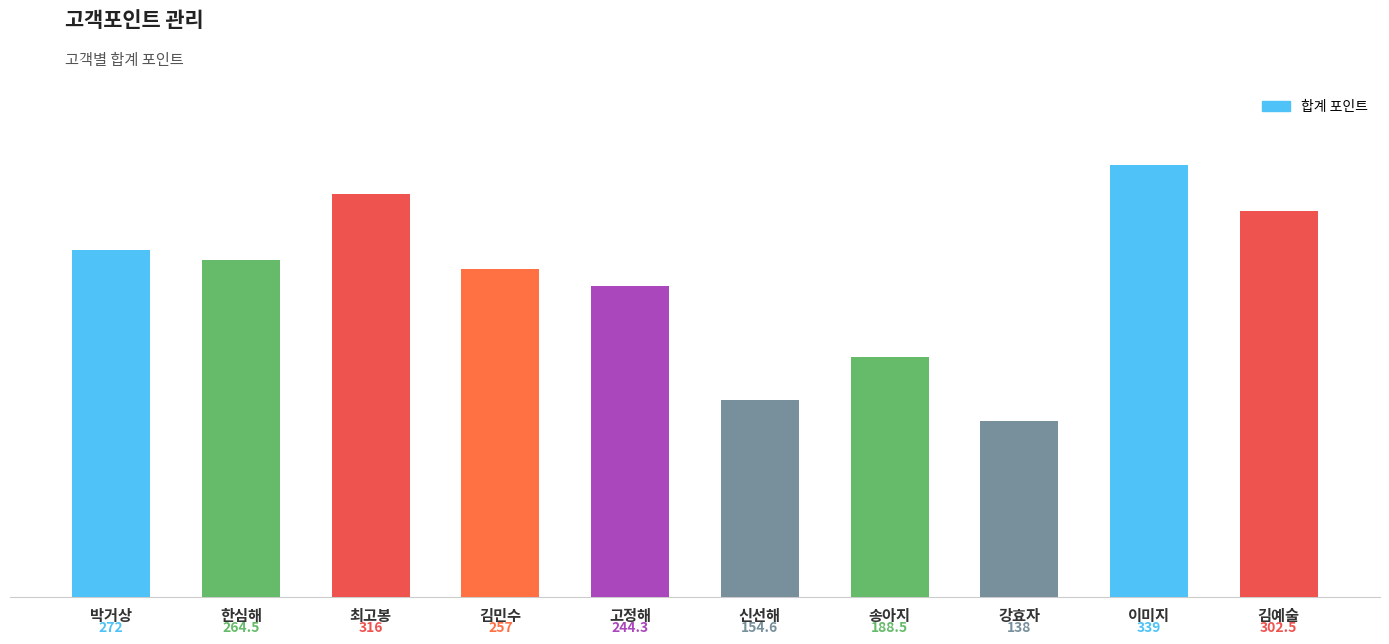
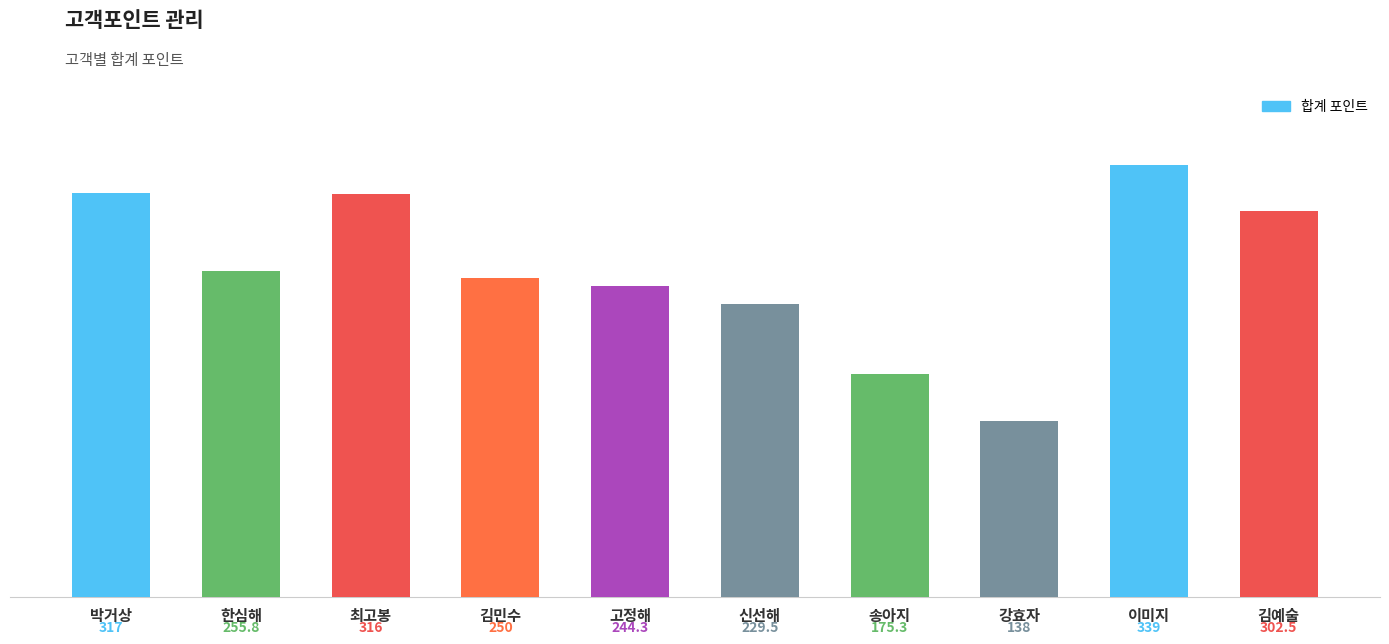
박거상: 272 -> 317
한심해: 264.5 -> 255.8
김민수: 257 -> 250
신선해: 154.6 -> 229.5
송아지: 188.5 -> 175.3
